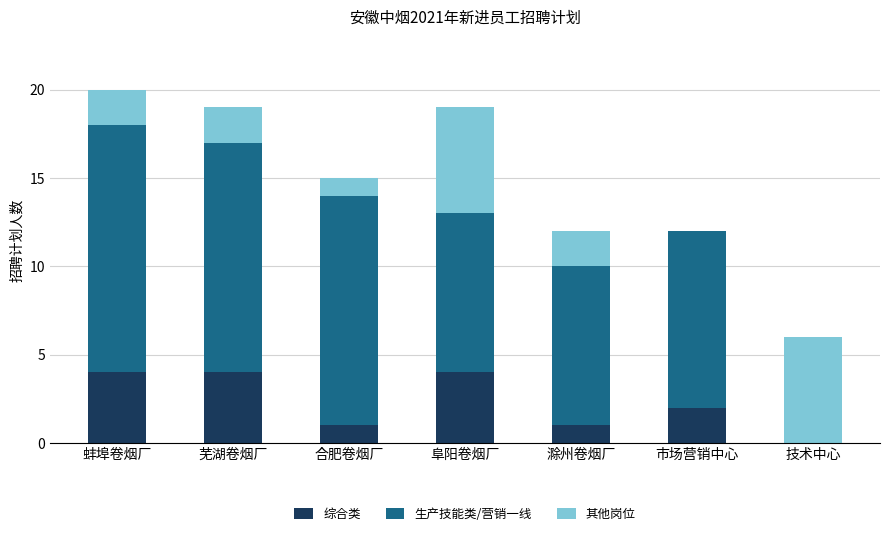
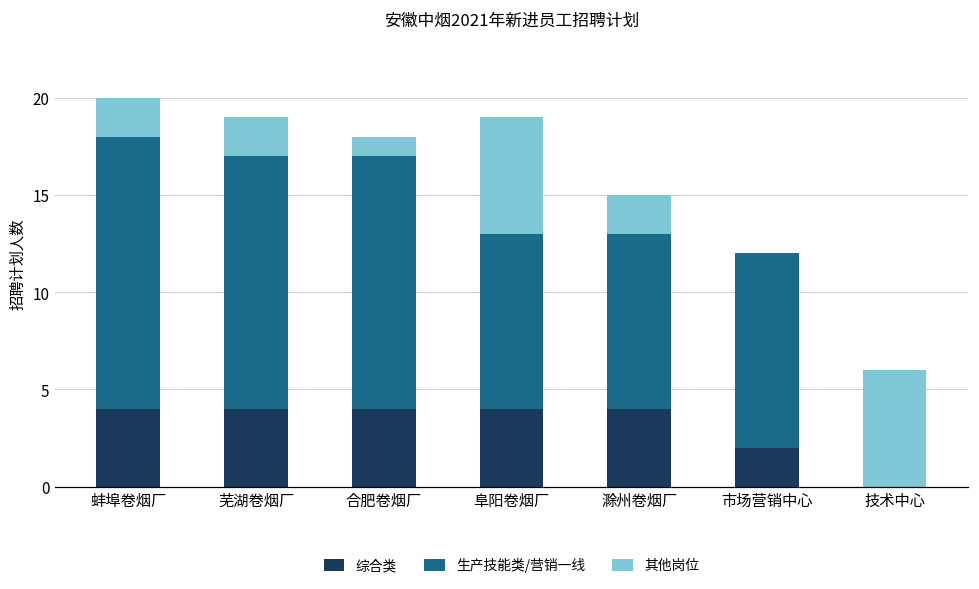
综合类, 合肥卷烟厂: 1 -> 4
综合类, 滁州卷烟厂: 1 -> 4
